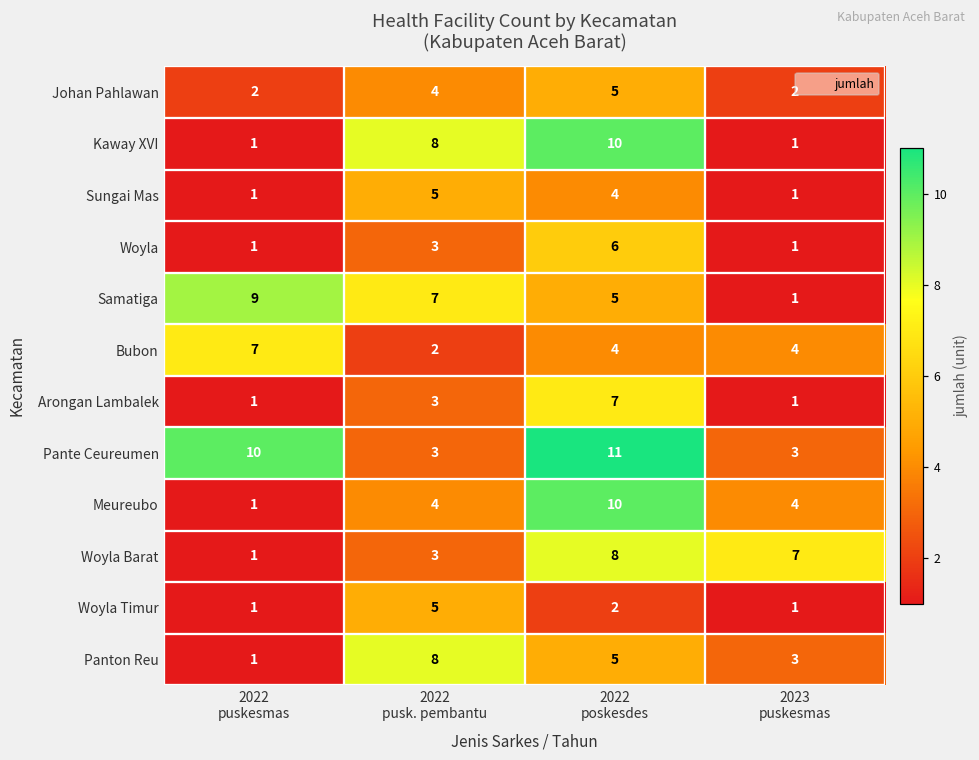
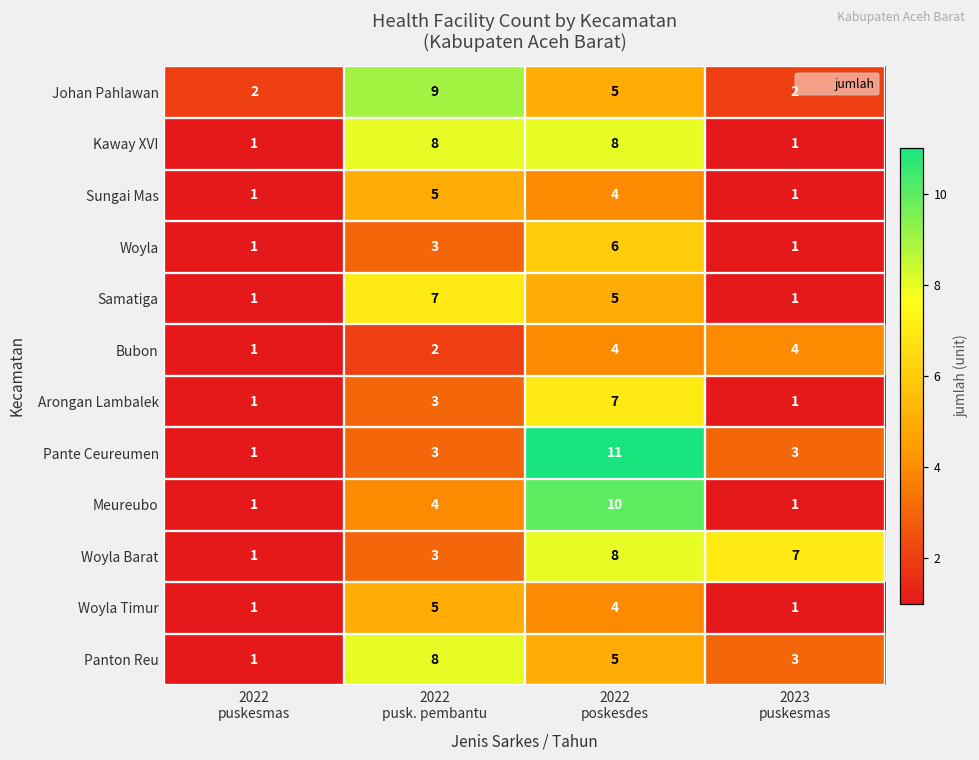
Johan Pahlawan, 2022 pusk. pembantu: 4 -> 9
Kaway XVI, 2022 poskesdes: 10 -> 8
Samatiga, 2022 puskesmas: 9 -> 1
Bubon, 2022 puskesmas: 7 -> 1
Pante Ceureumen, 2022 puskesmas: 10 -> 1
Meureubo, 2023 puskesmas: 4 -> 1
Woyla Timur, 2022 poskesdes: 2 -> 4
